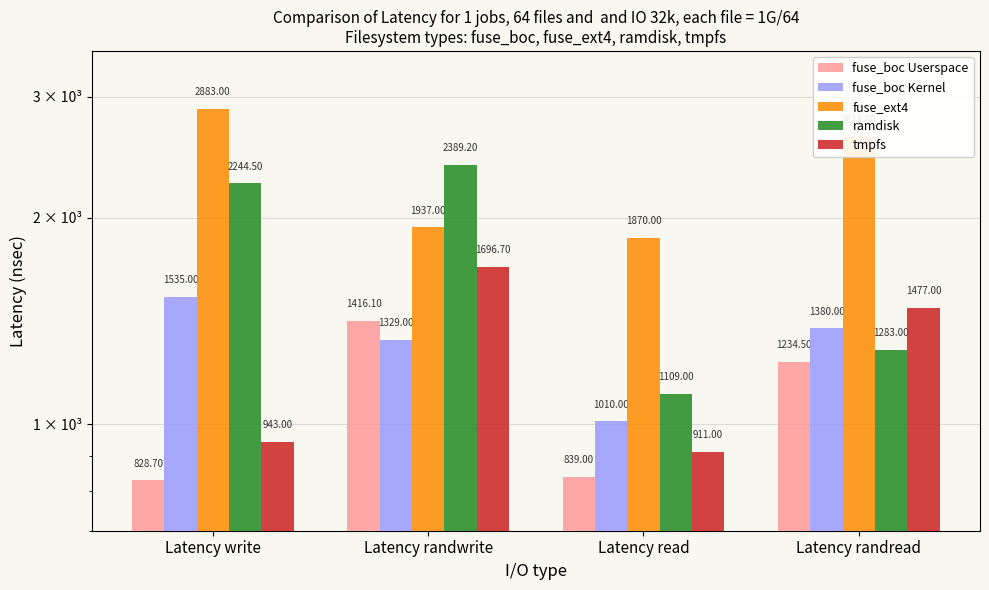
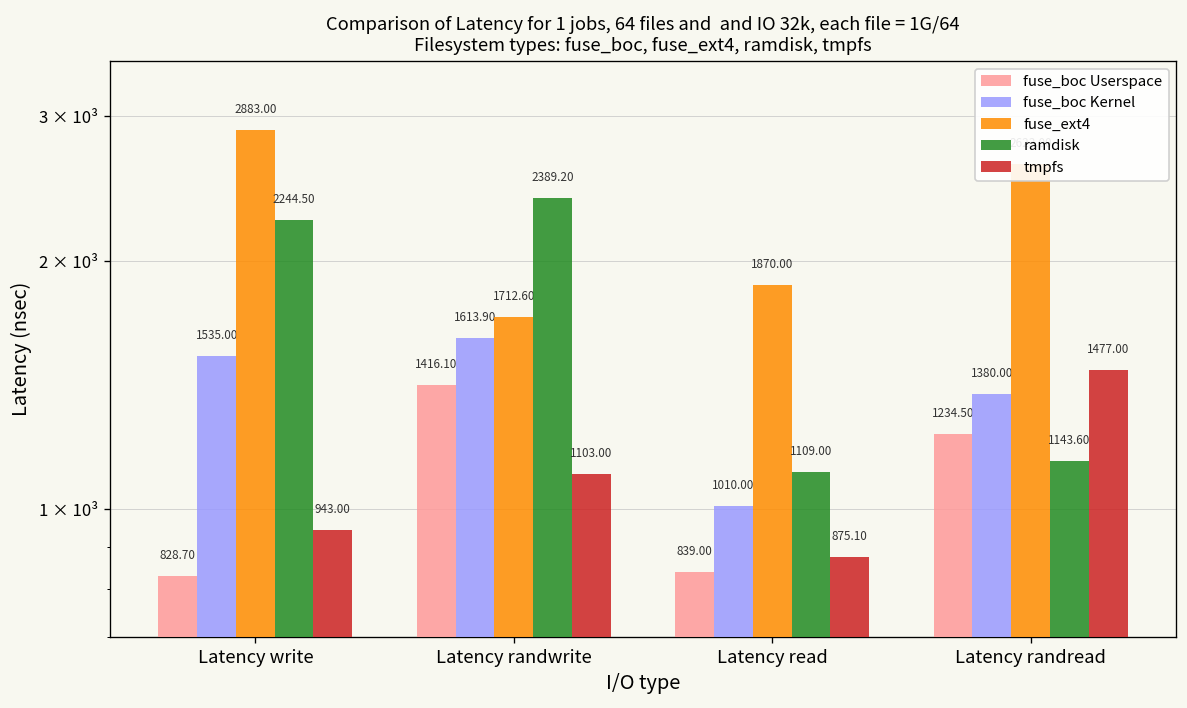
fuse_boc Kernel, Latency randwrite: 1329.00 -> 1613.90
fuse_ext4, Latency randwrite: 1937.00 -> 1712.60
tmpfs, Latency randwrite: 1696.70 -> 1103.00
tmpfs, Latency read: 911.00 -> 875.10
ramdisk, Latency randread: 1283.00 -> 1143.60
